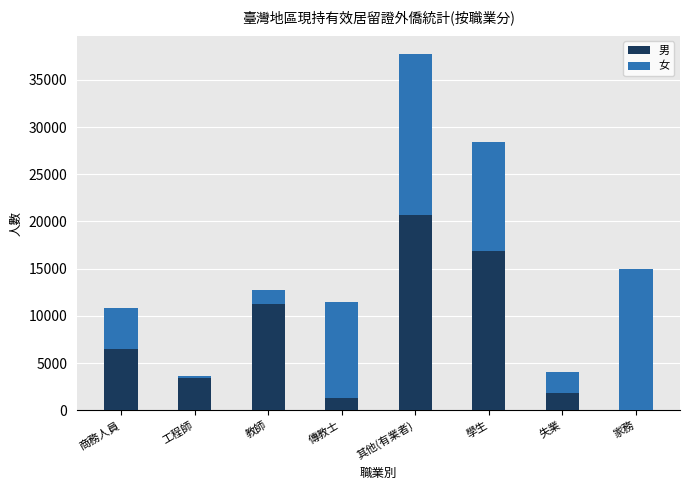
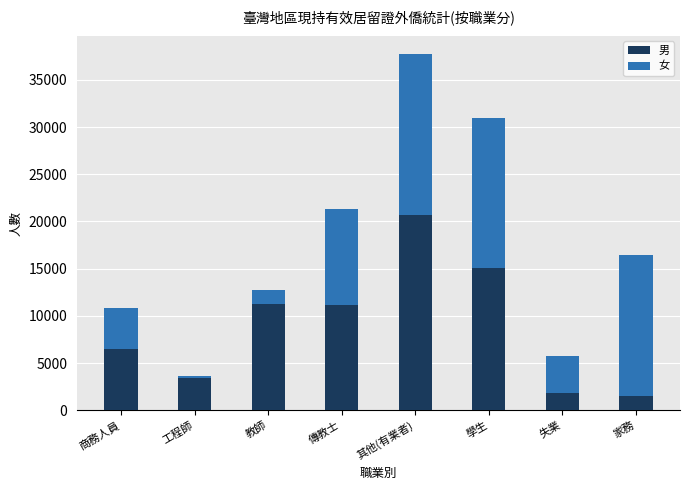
男, 傳教士: 1000 -> 11000
男, 學生: 17000 -> 15000
女, 學生: 12000 -> 16000
女, 失業: 2000 -> 4000
男, 家務: 0 -> 2000
